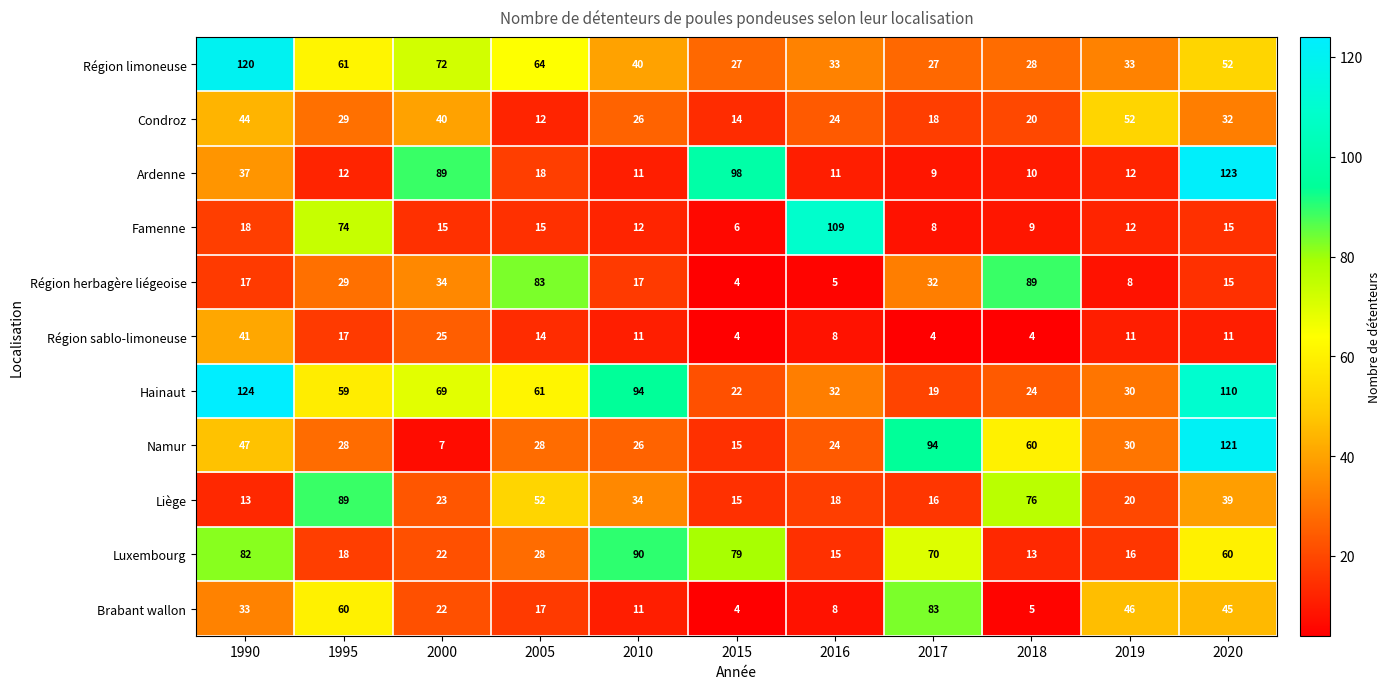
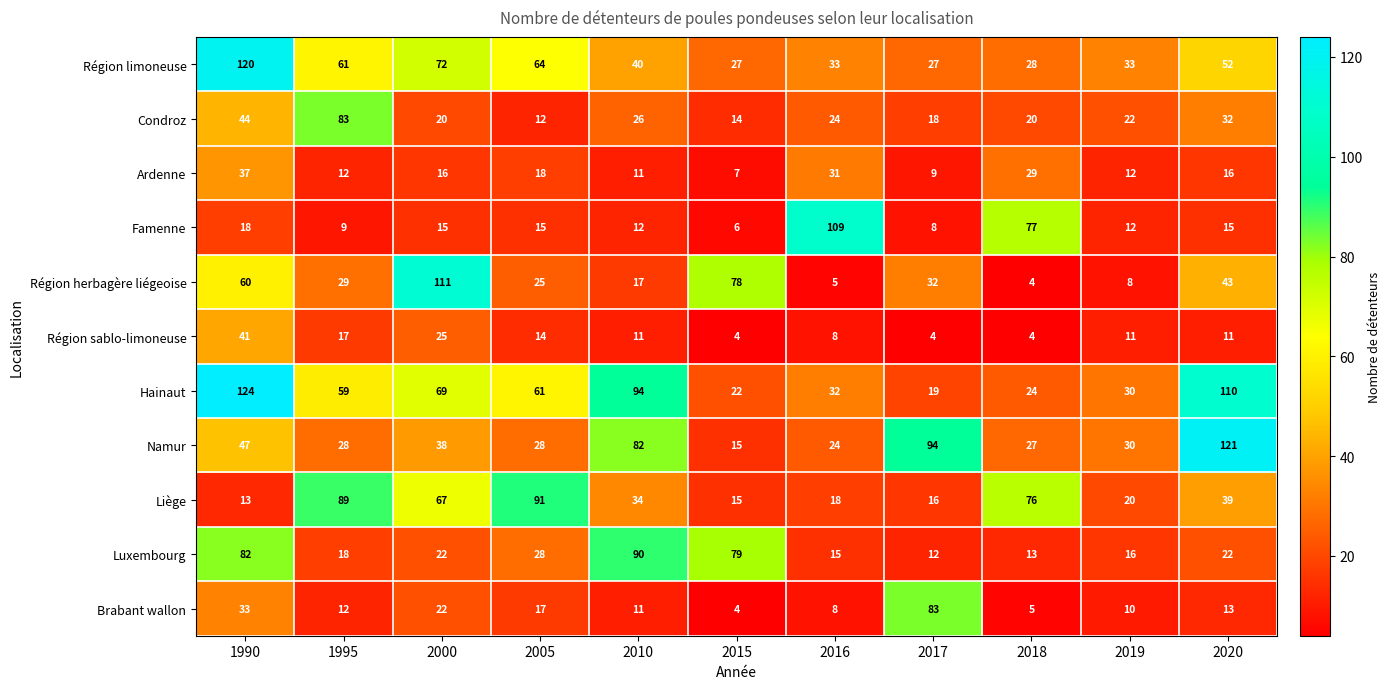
Condroz, 1995: 29 -> 83
Condroz, 2000: 40 -> 20
Condroz, 2019: 52 -> 22
Ardenne, 2000: 89 -> 16
Ardenne, 2015: 98 -> 7
Ardenne, 2016: 11 -> 31
Ardenne, 2018: 10 -> 29
Ardenne, 2020: 123 -> 16
Famenne, 1995: 74 -> 9
Famenne, 2018: 9 -> 77
Région herbagère liégeoise, 1990: 17 -> 60
Région herbagère liégeoise, 2000: 34 -> 111
Région herbagère liégeoise, 2005: 83 -> 25
Région herbagère liégeoise, 2015: 4 -> 78
Région herbagère liégeoise, 2018: 89 -> 4
Région herbagère liégeoise, 2020: 15 -> 43
Namur, 2000: 7 -> 38
Namur, 2010: 26 -> 82
Namur, 2018: 60 -> 27
Liège, 2000: 23 -> 67
Liège, 2005: 52 -> 91
Luxembourg, 2017: 70 -> 12
Luxembourg, 2020: 60 -> 22
Brabant wallon, 1995: 60 -> 12
Brabant wallon, 2019: 46 -> 10
Brabant wallon, 2020: 45 -> 13
